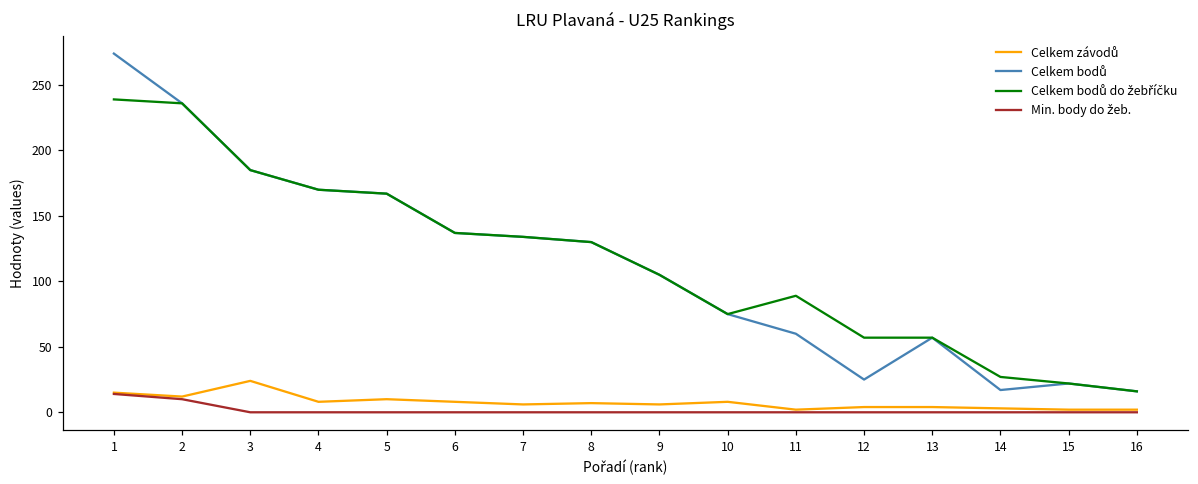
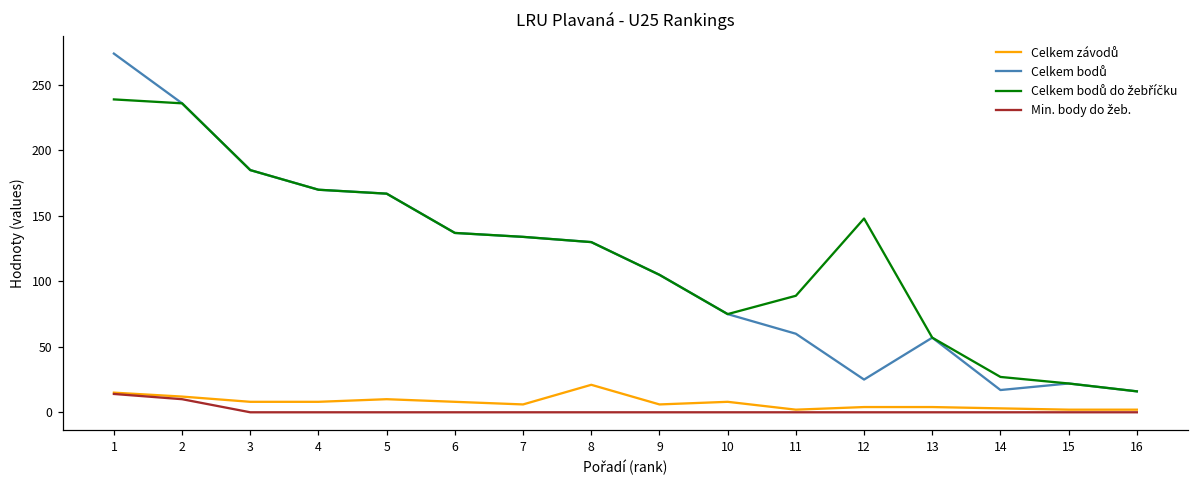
Celkem závodů, 3: 24 -> 8
Celkem závodů, 8: 7 -> 21
Celkem bodů do žebříčku, 12: 57 -> 148
